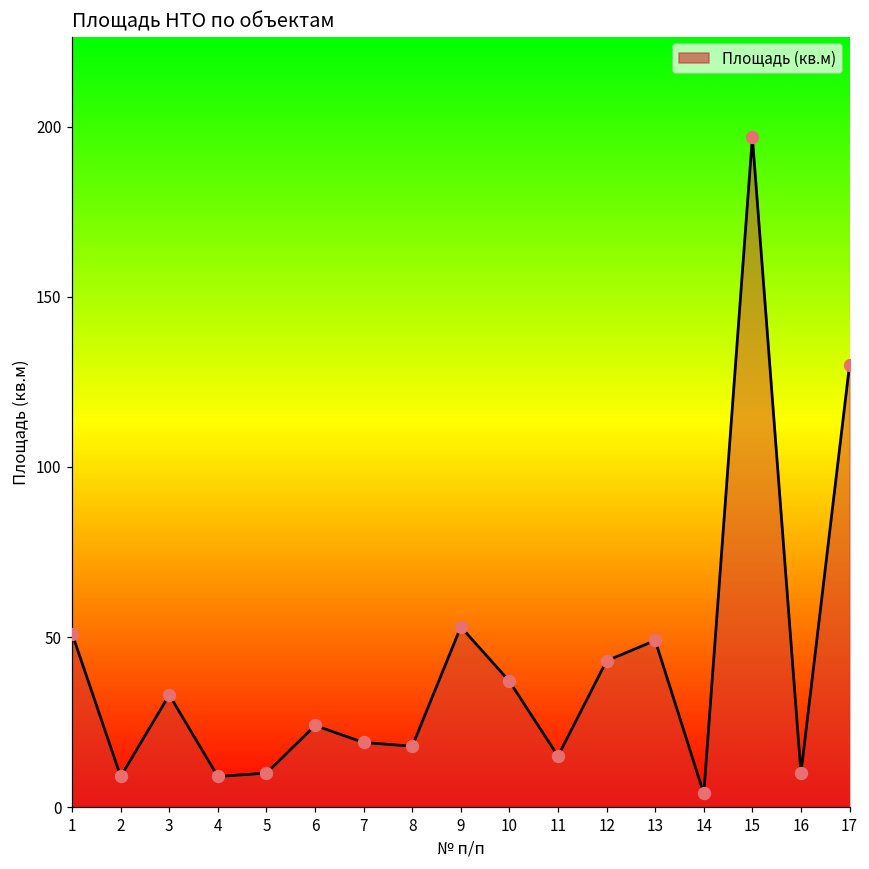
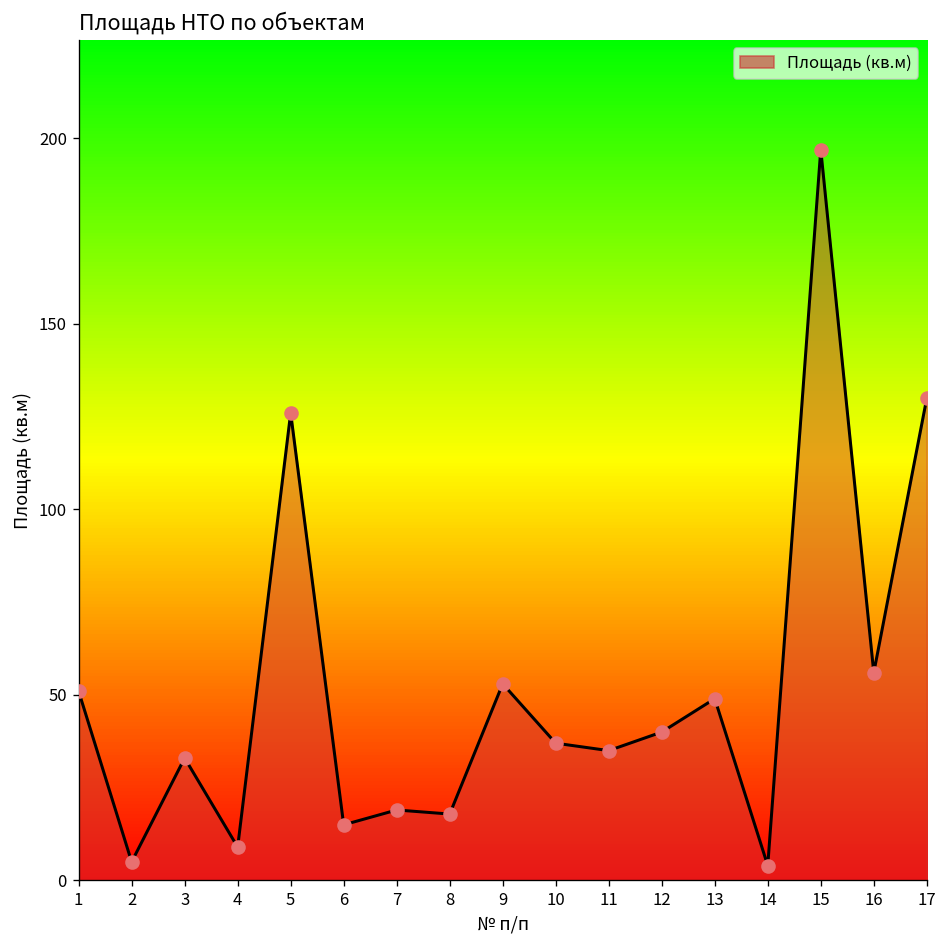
2: 9 -> 5
5: 10 -> 126
6: 24 -> 15
11: 15 -> 35
12: 43 -> 40
16: 10 -> 56
